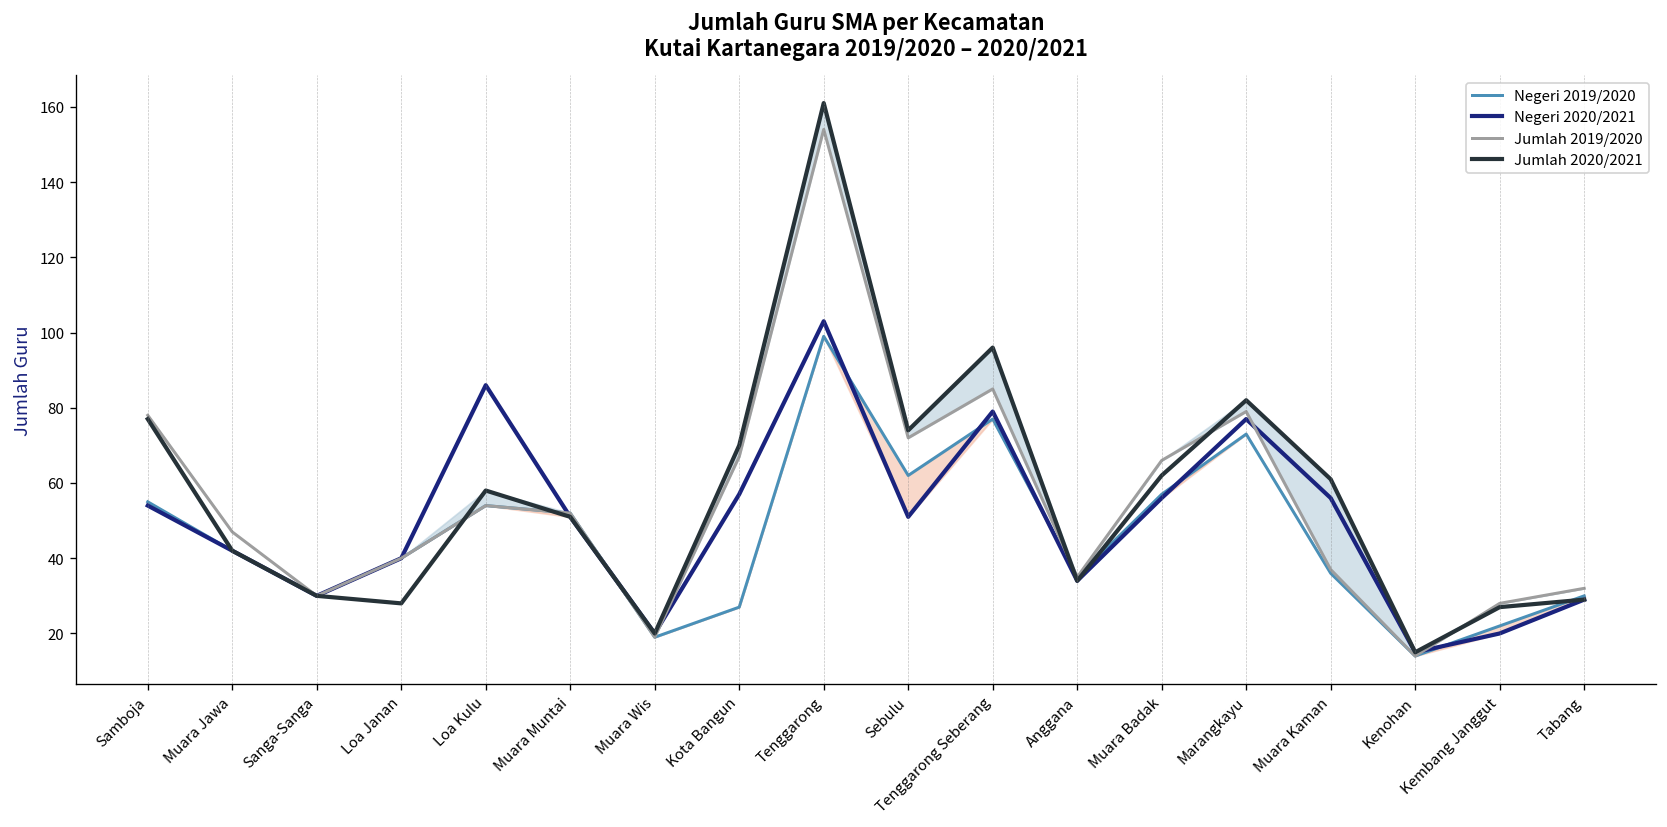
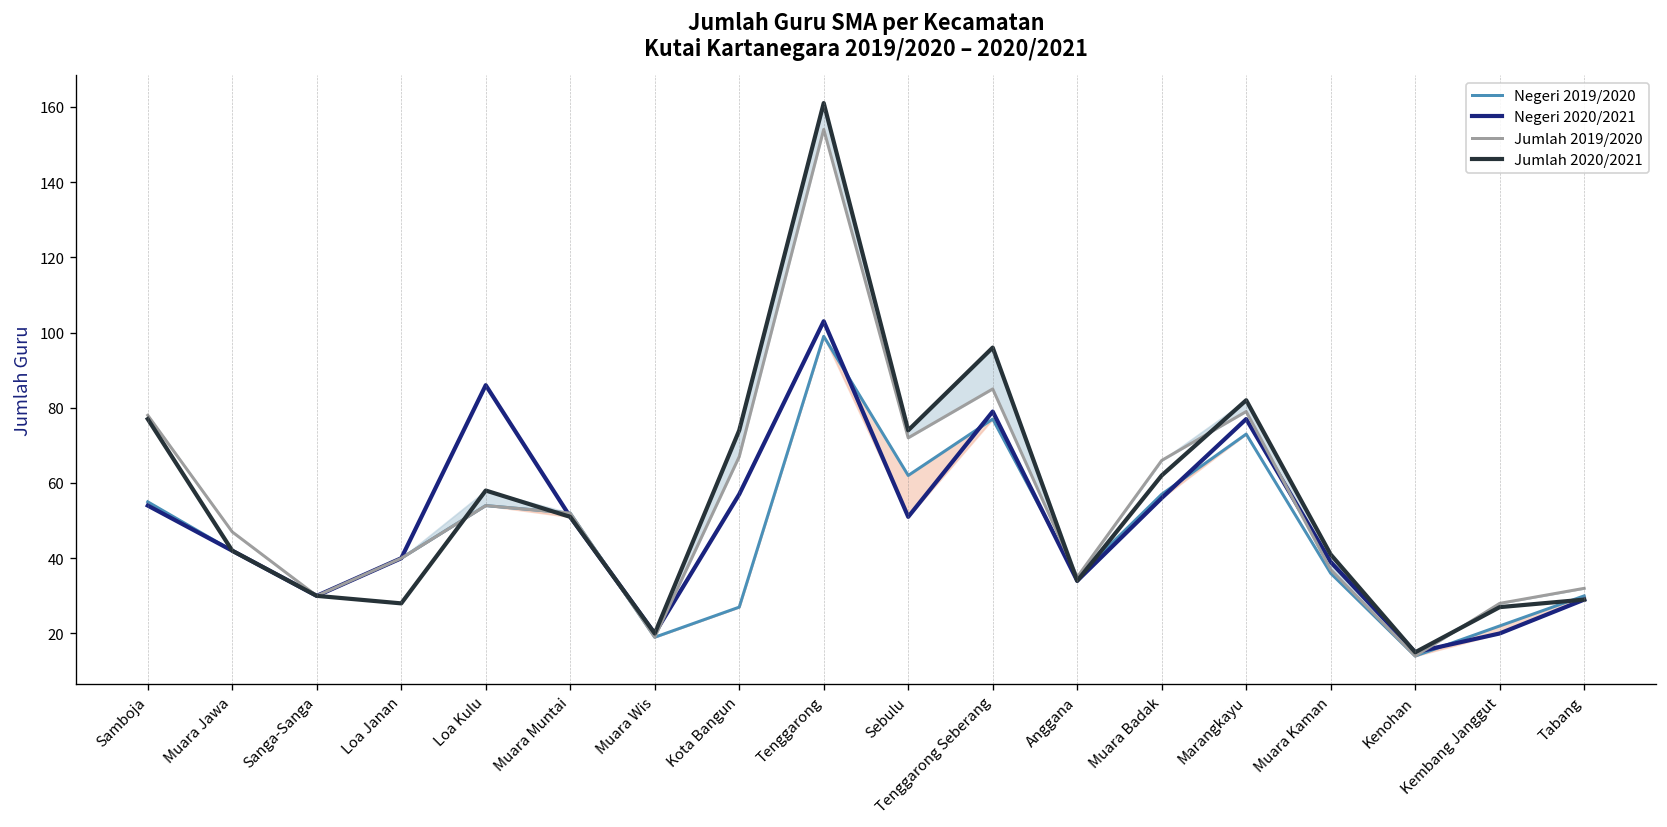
Jumlah 2020/2021, Kota Bangun: 70 -> 74
Negeri 2020/2021, Muara Kaman: 56 -> 39
Jumlah 2020/2021, Muara Kaman: 61 -> 41
